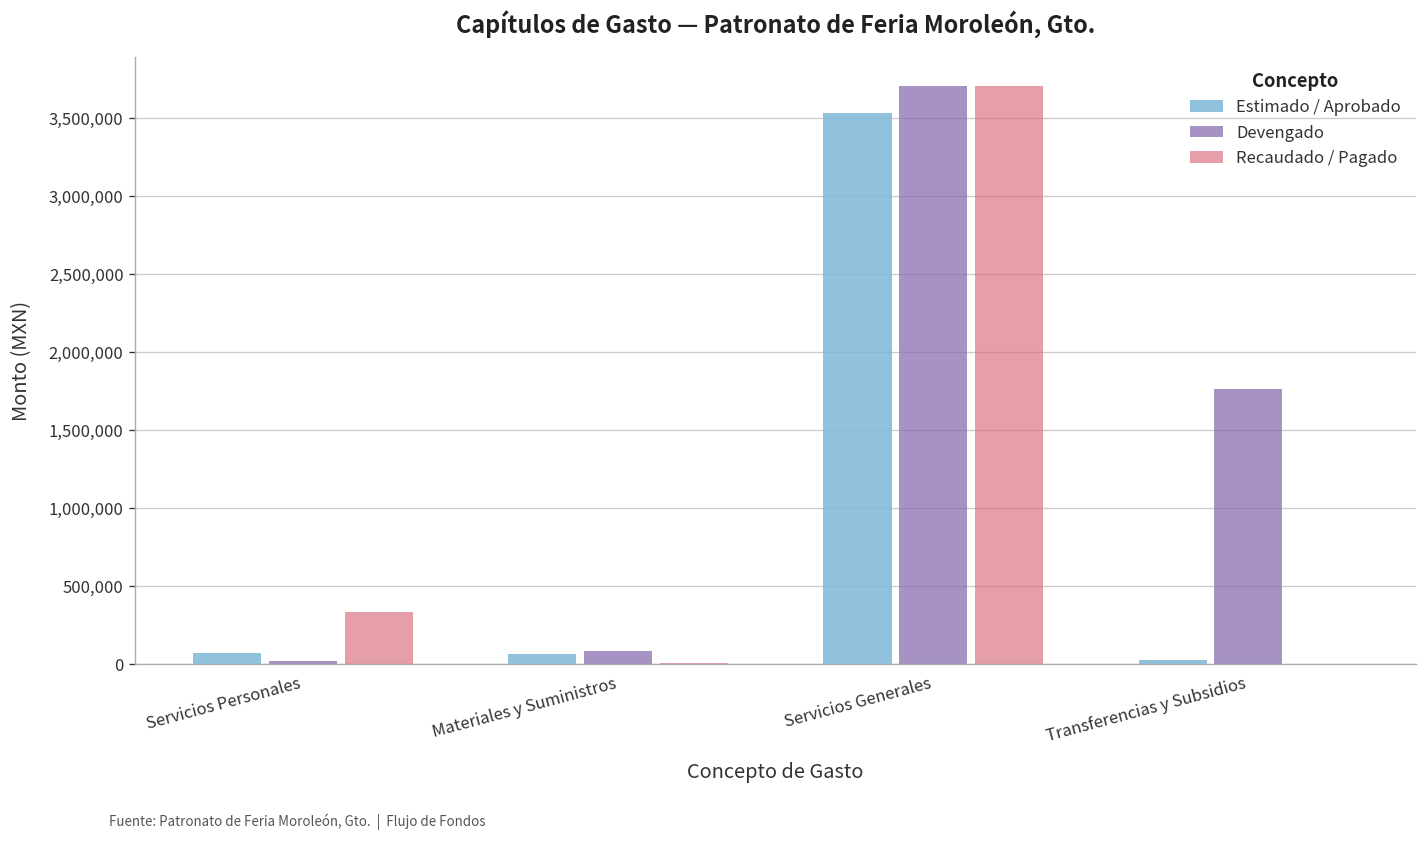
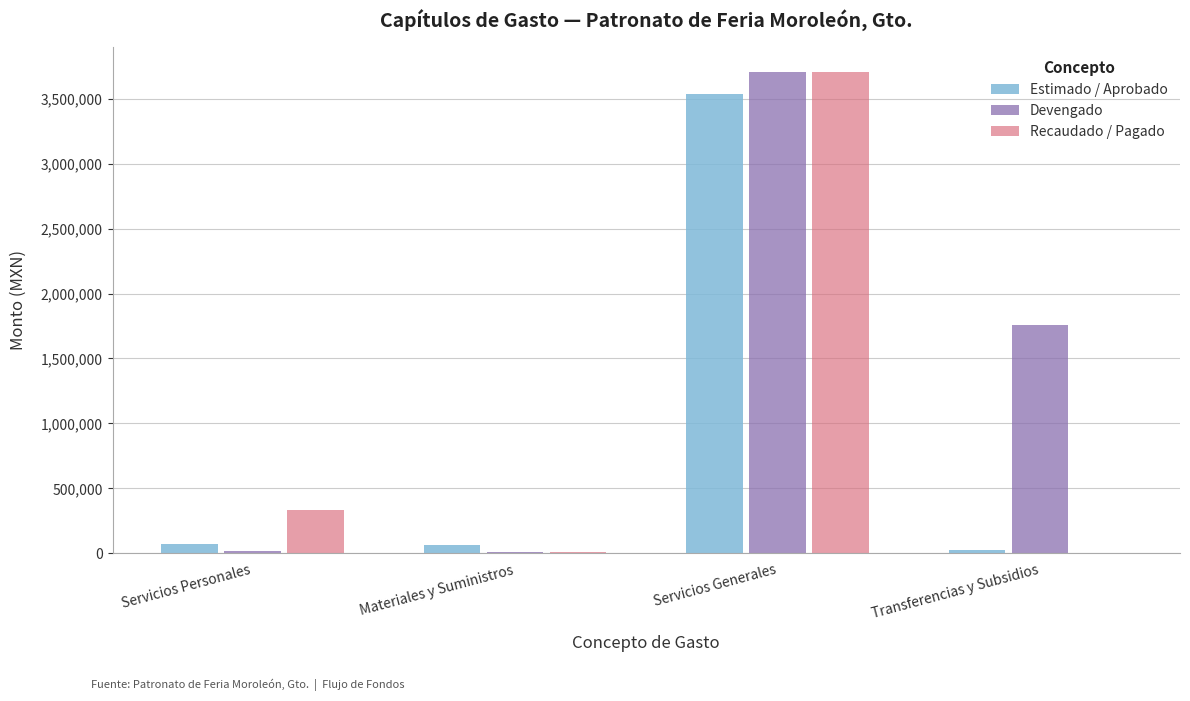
Devengado, Materiales y Suministros: 80,000 -> 10,000
